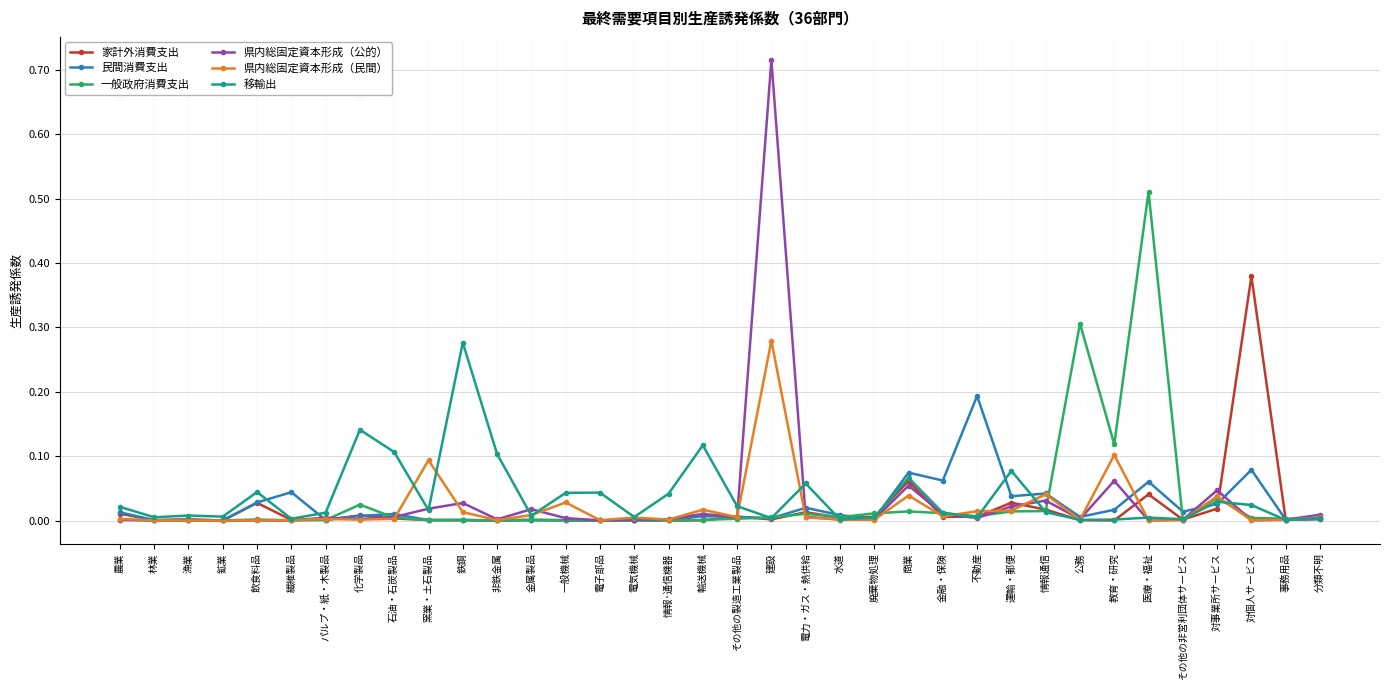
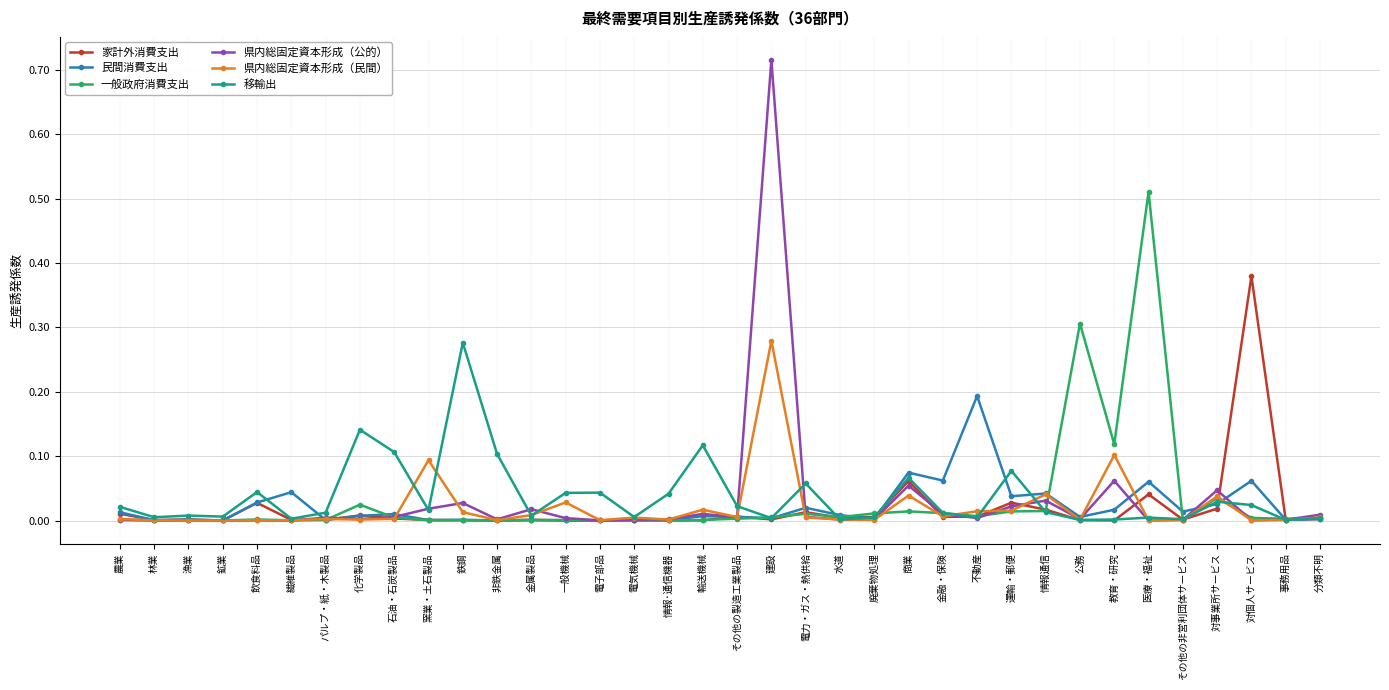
民間消費支出, 対個人サービス: 0.08 -> 0.06
